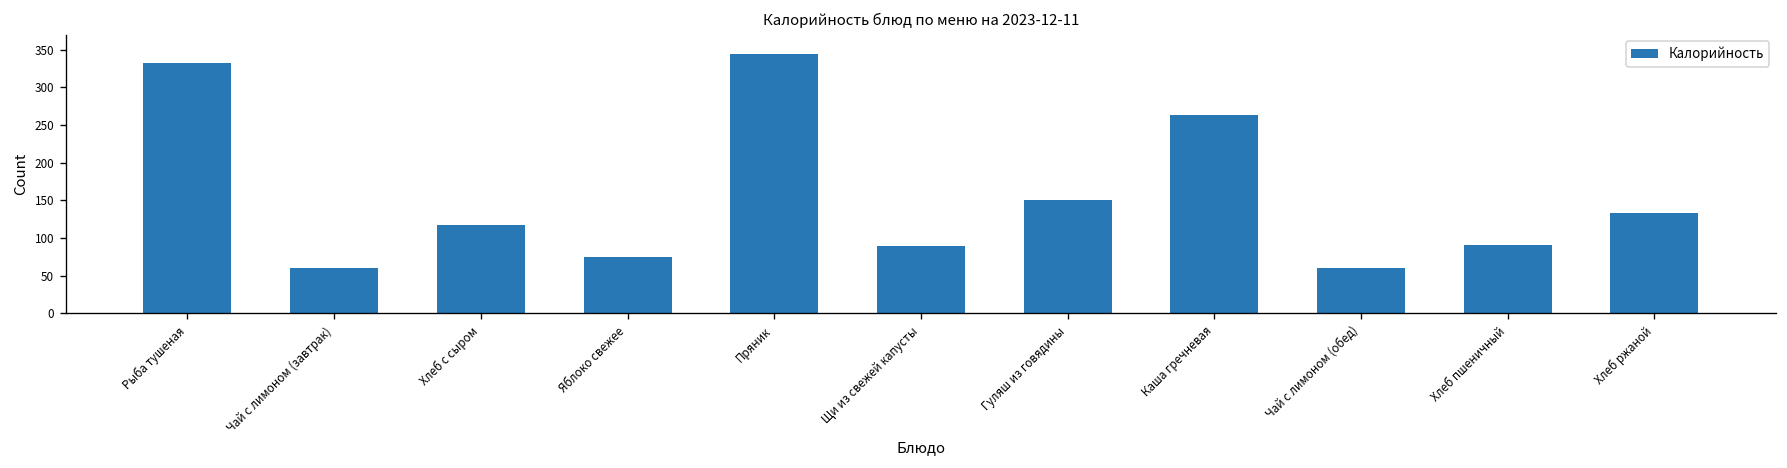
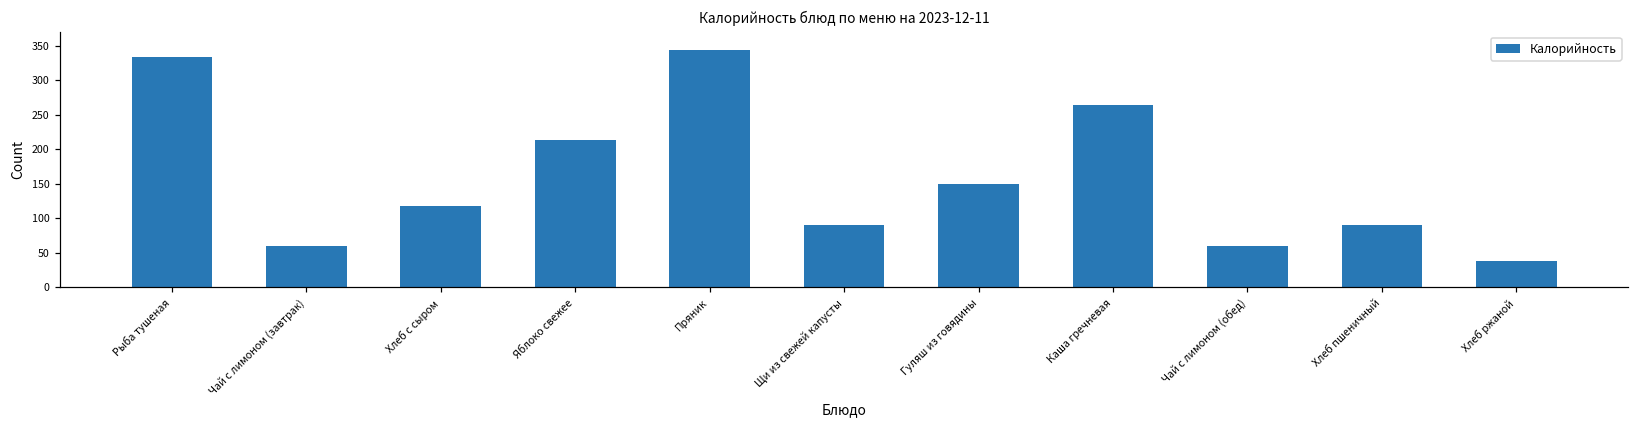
Яблоко свежее: 80 -> 210
Хлеб ржаной: 130 -> 40
